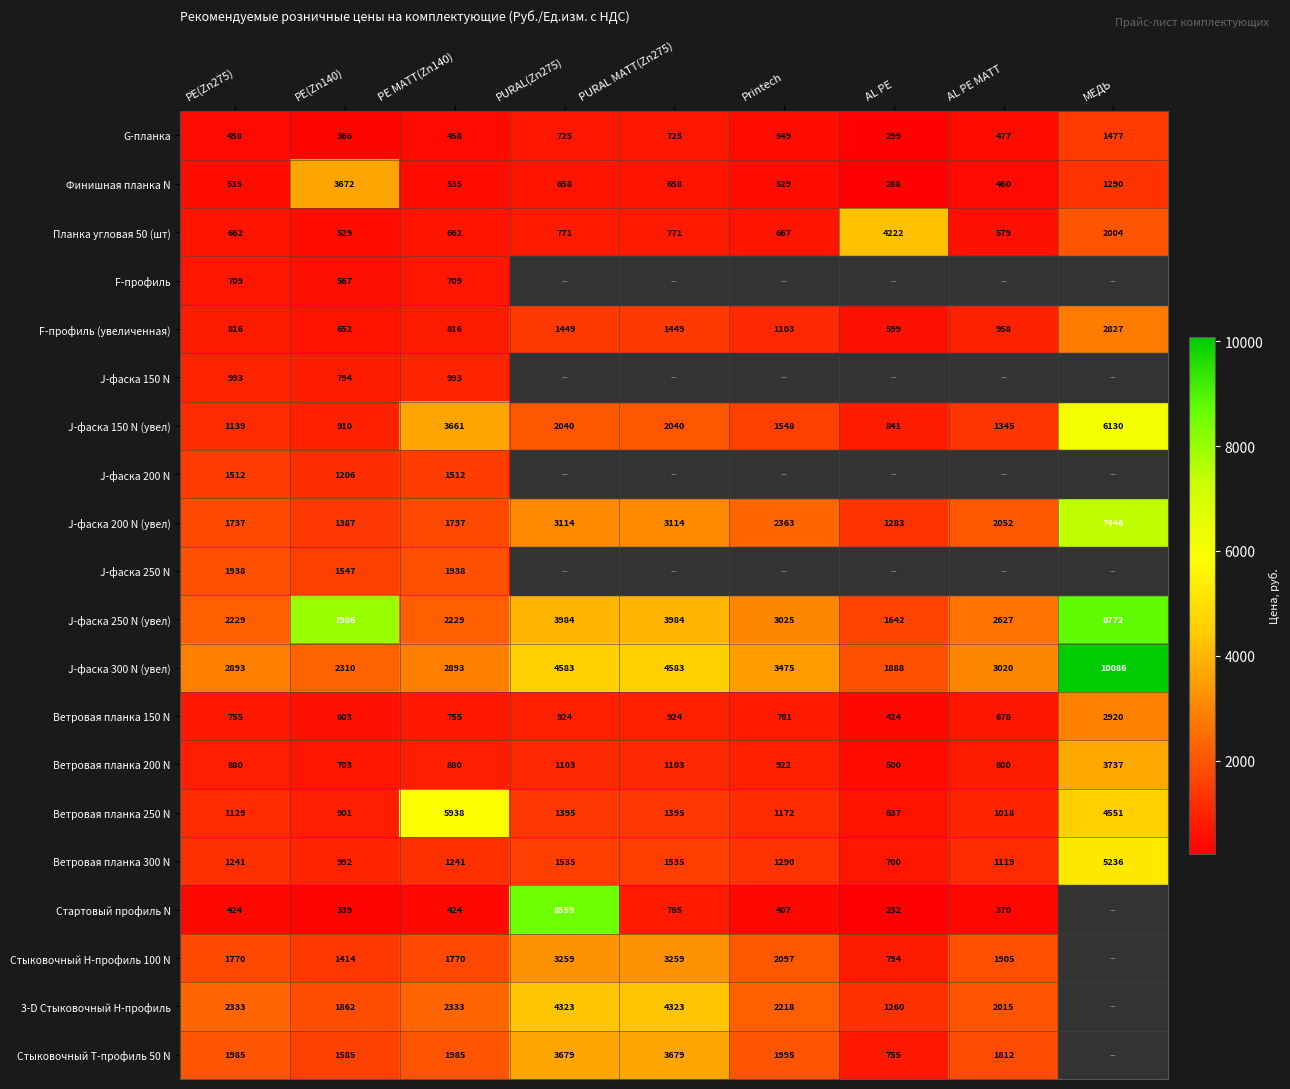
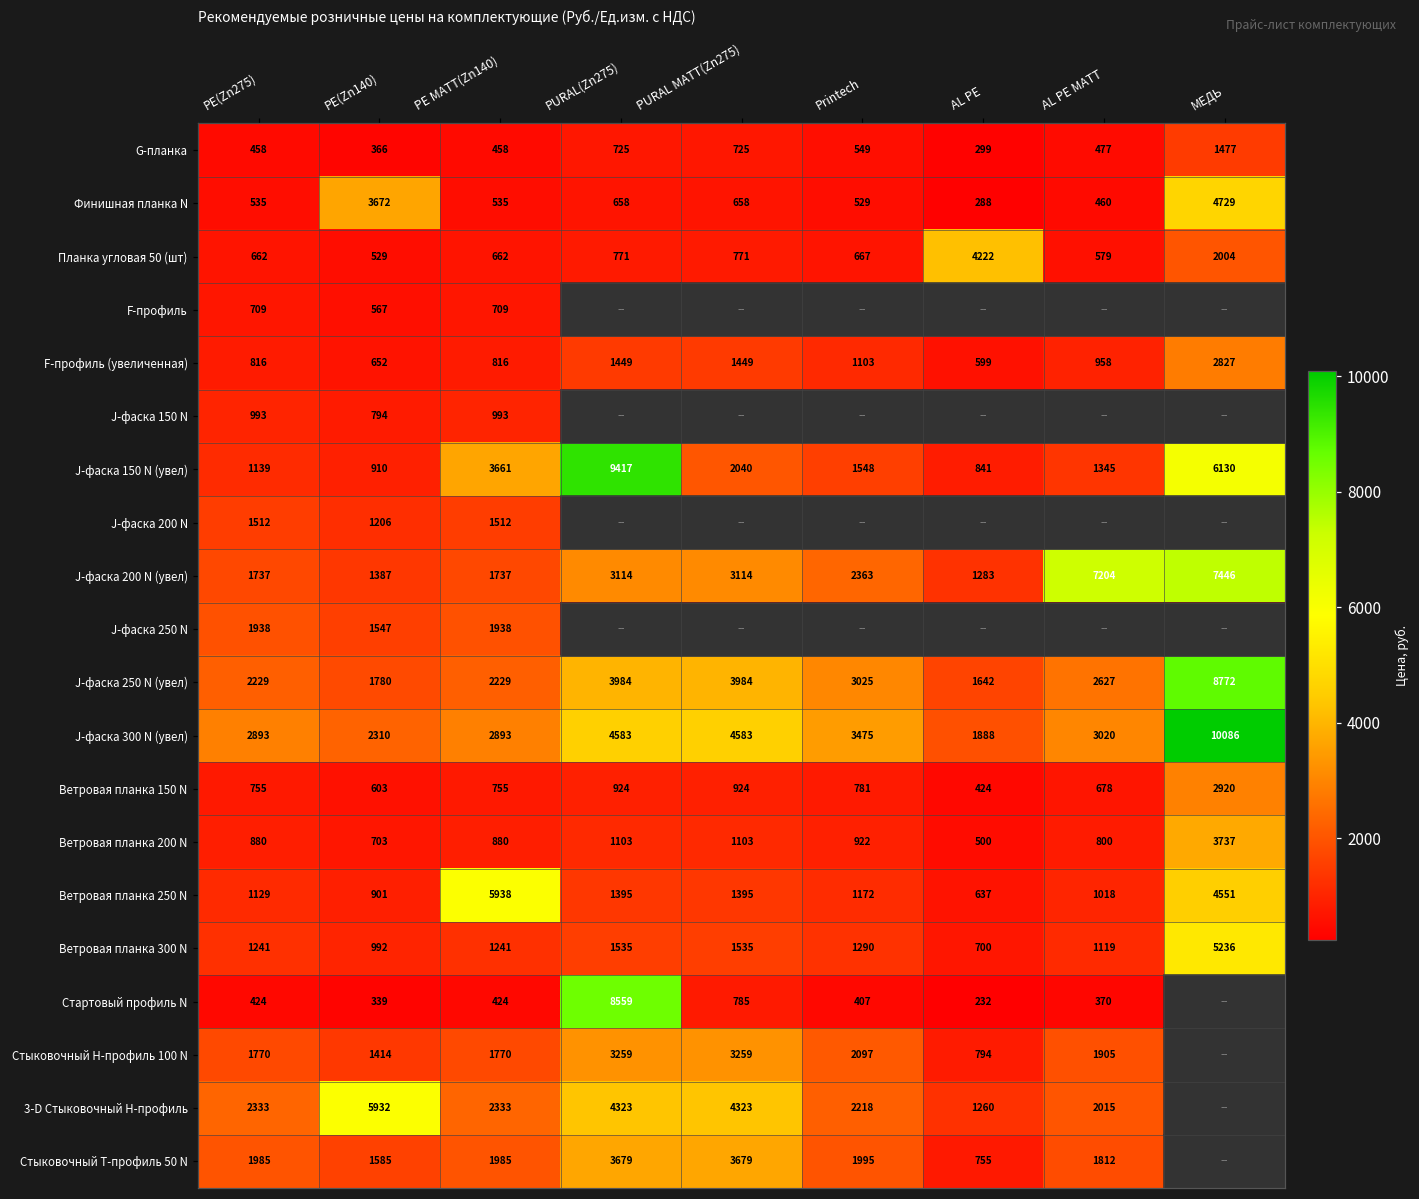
Финишная планка N, МЕДЬ: 1290 -> 4729
J-фаска 150 N (увел), PURAL(Zn275): 2040 -> 9417
J-фаска 200 N (увел), AL PE MATT: 2052 -> 7204
J-фаска 250 N (увел), PE(Zn140): 7986 -> 1780
3-D Стыковочный Н-профиль, PE(Zn140): 1862 -> 5932
